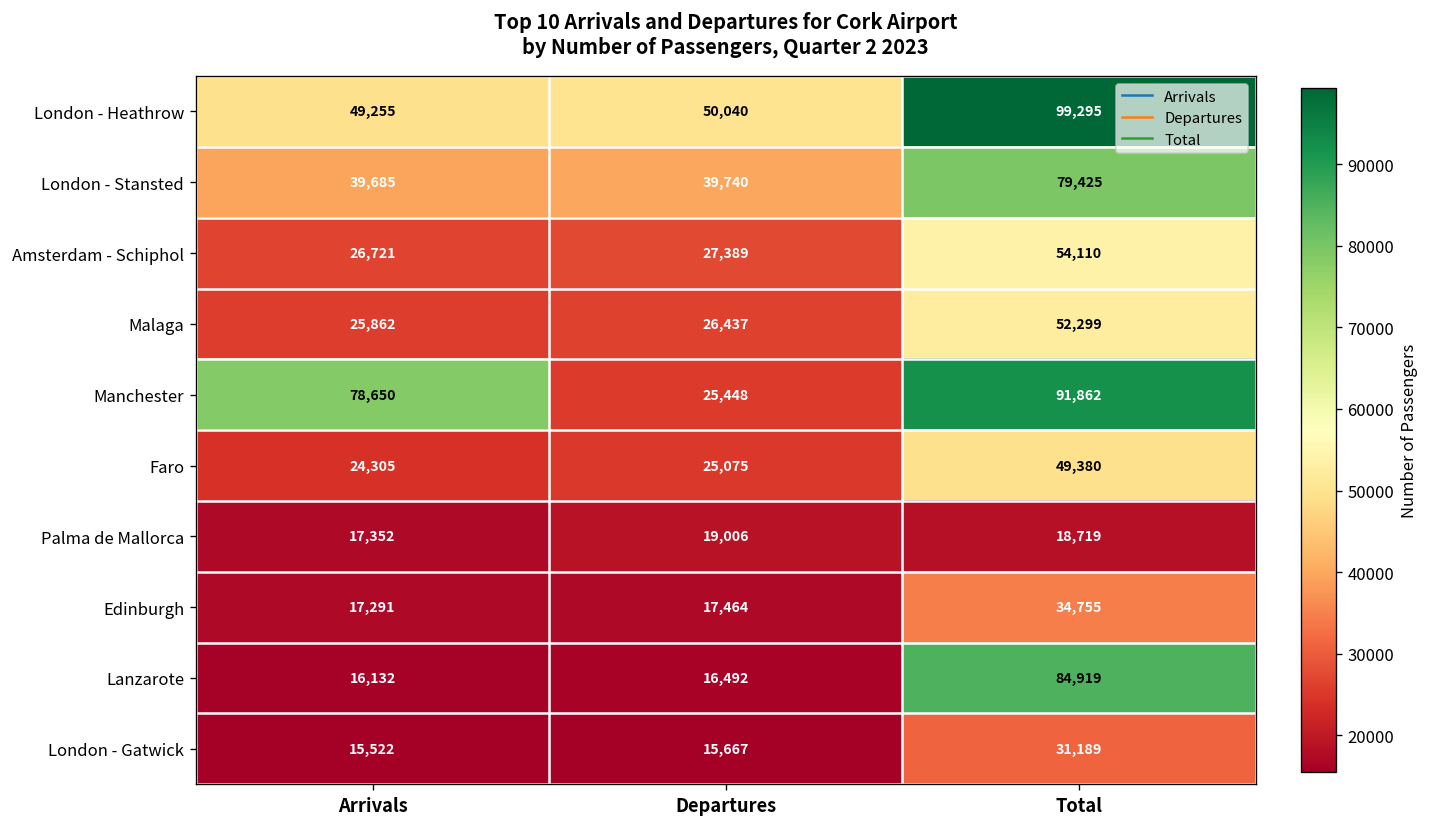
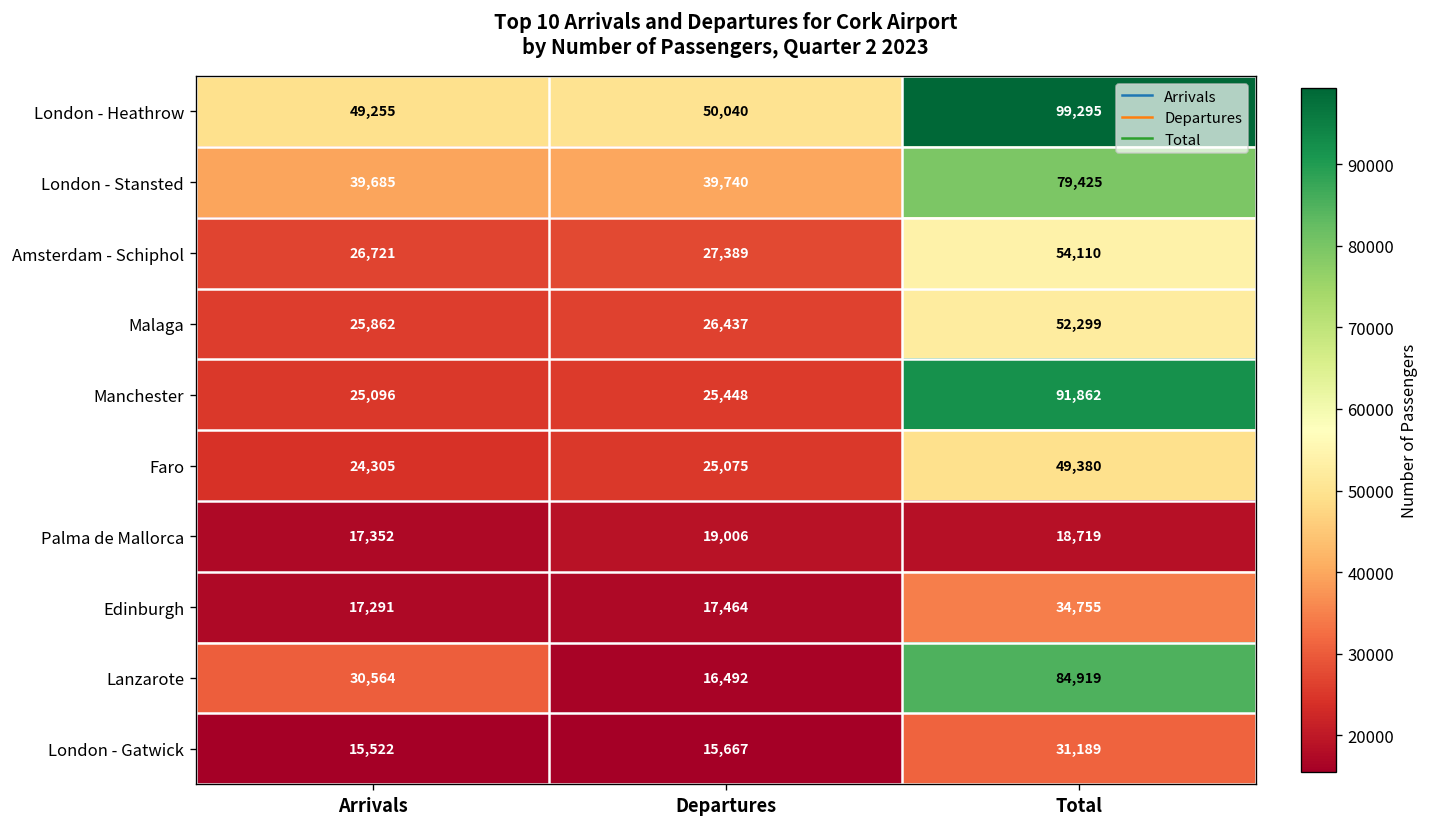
Manchester, Arrivals: 78,650 -> 25,096
Lanzarote, Arrivals: 16,132 -> 30,564
